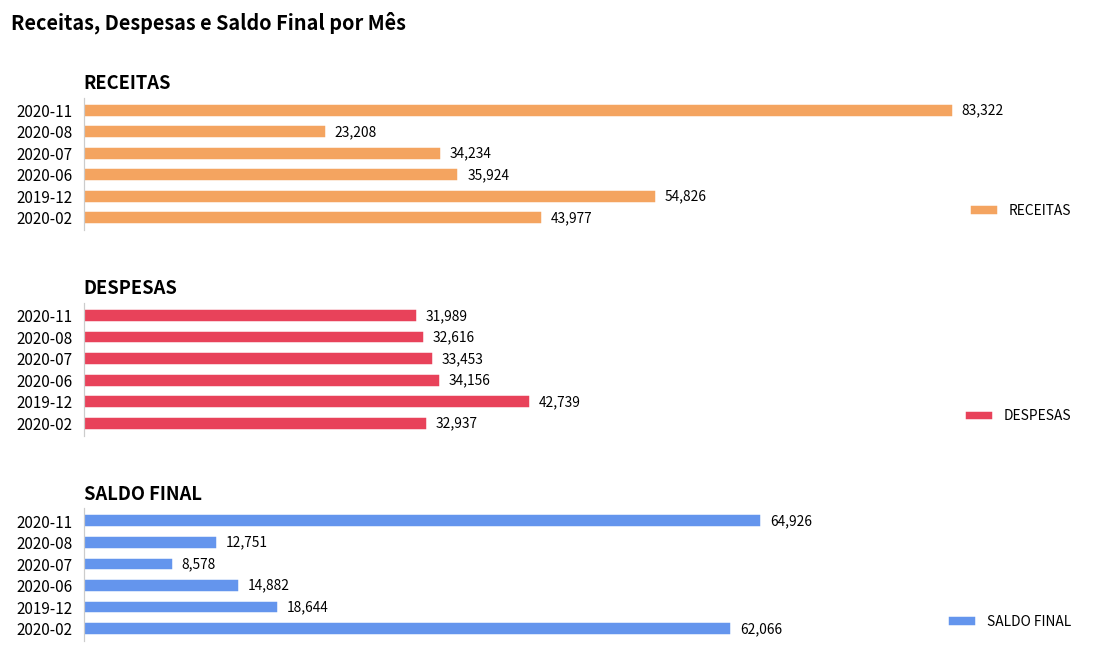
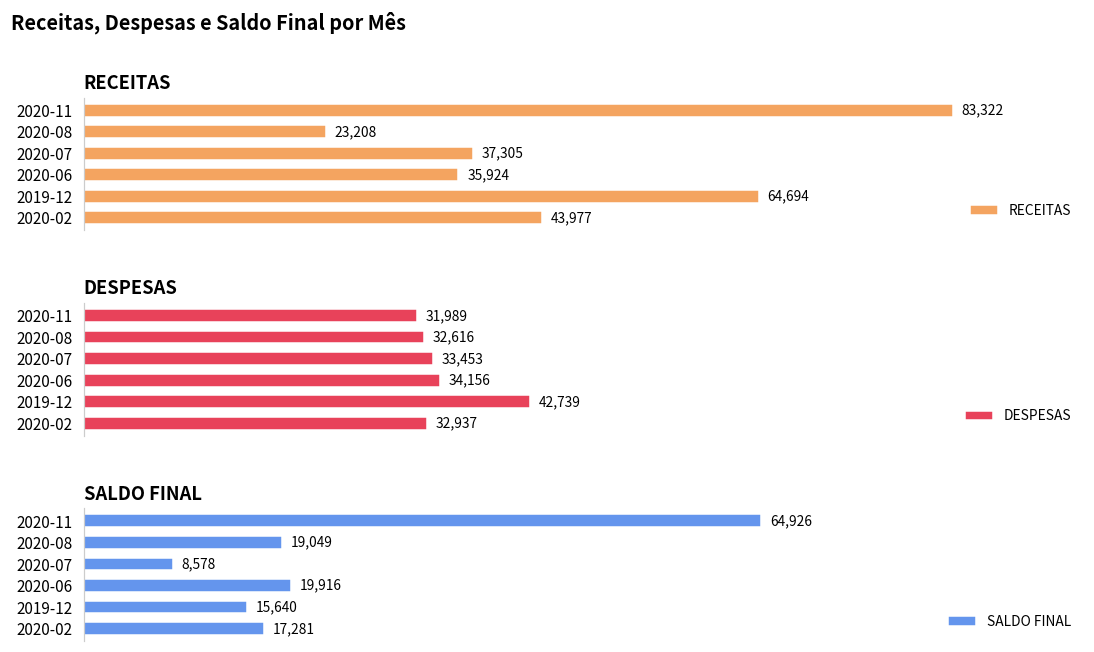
RECEITAS, 2020-07: 34,234 -> 37,305
RECEITAS, 2019-12: 54,826 -> 64,694
SALDO FINAL, 2020-08: 12,751 -> 19,049
SALDO FINAL, 2020-06: 14,882 -> 19,916
SALDO FINAL, 2019-12: 18,644 -> 15,640
SALDO FINAL, 2020-02: 62,066 -> 17,281
